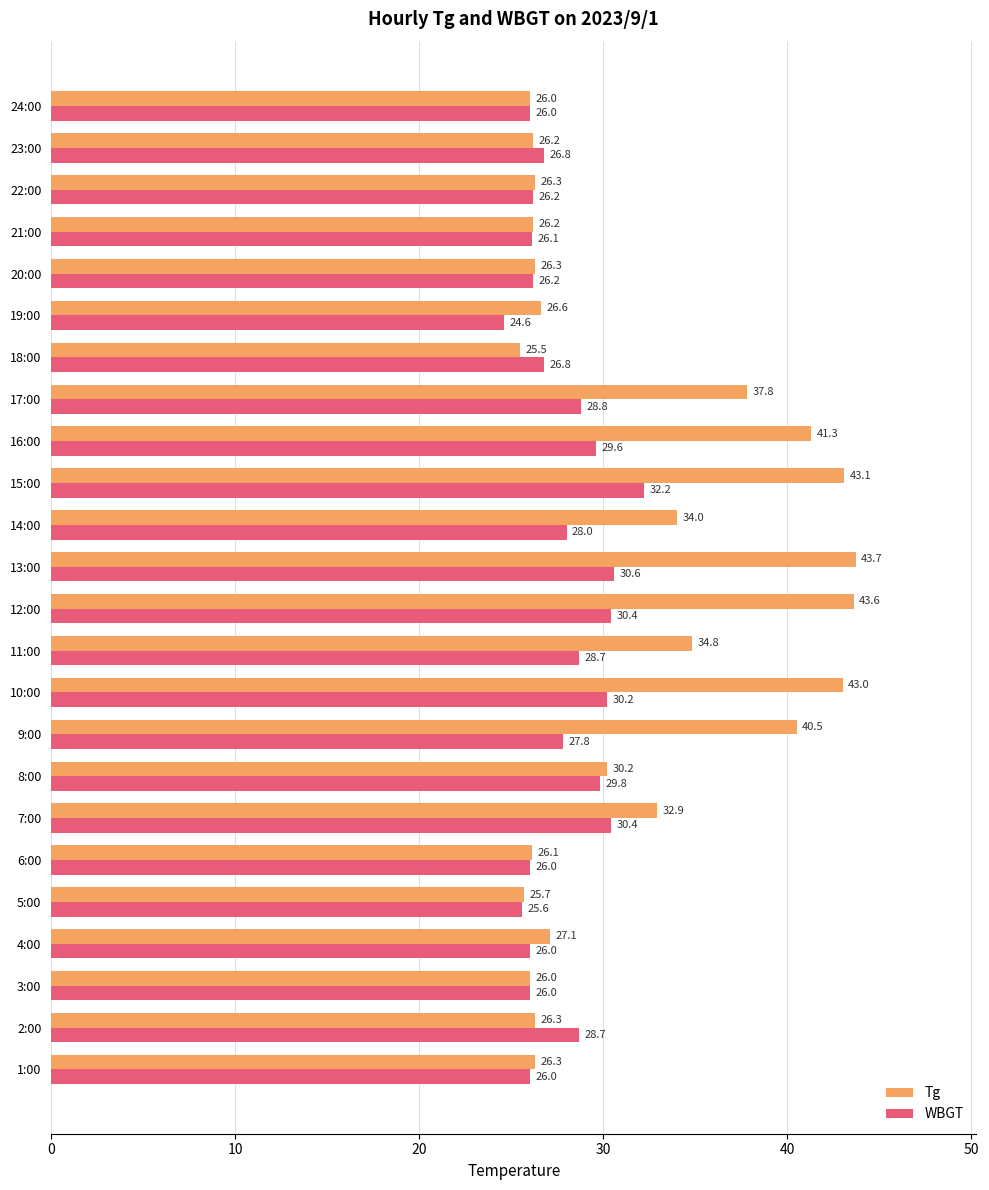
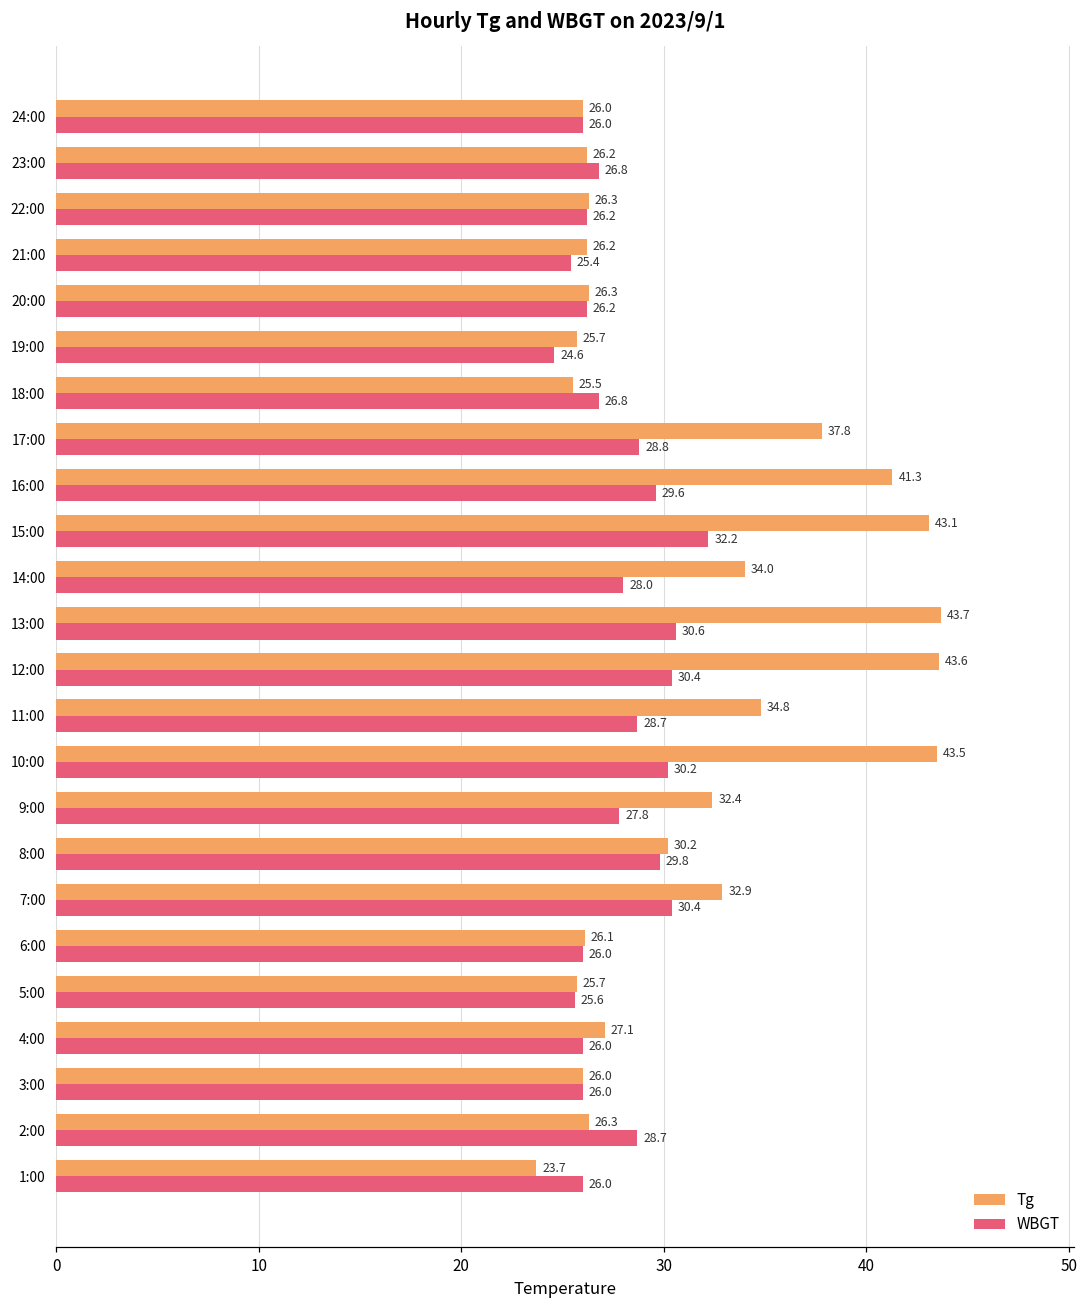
WBGT, 21:00: 26.1 -> 25.4
Tg, 19:00: 26.6 -> 25.7
Tg, 10:00: 43.0 -> 43.5
Tg, 9:00: 40.5 -> 32.4
Tg, 1:00: 26.3 -> 23.7
